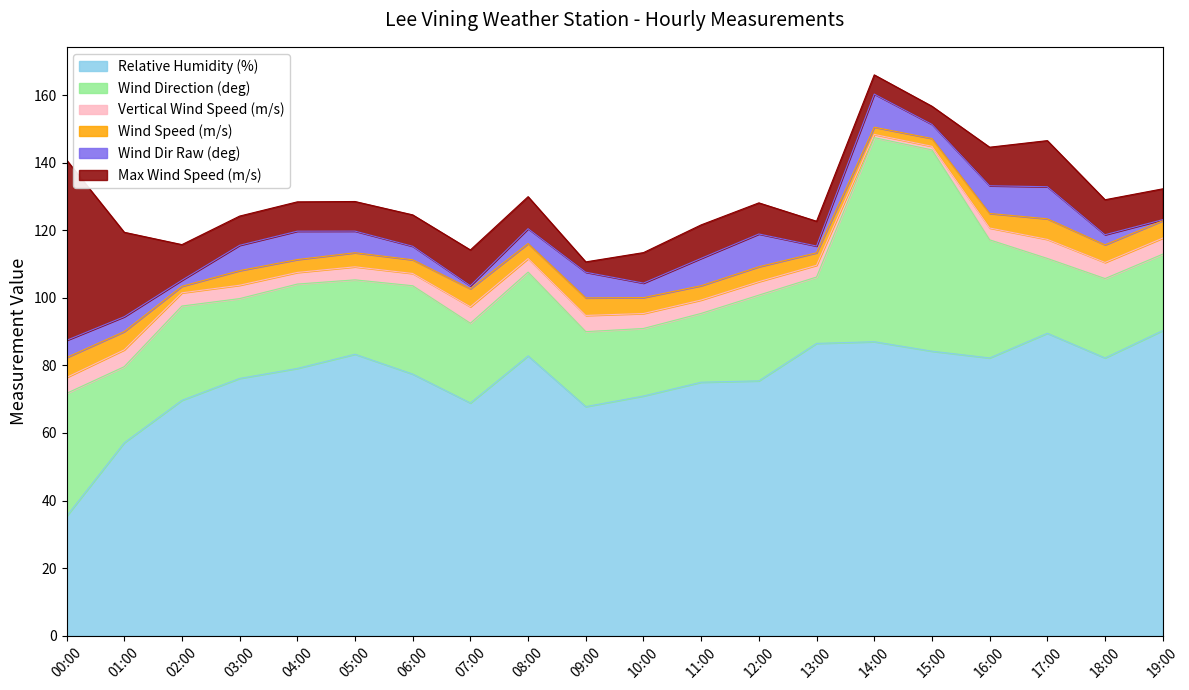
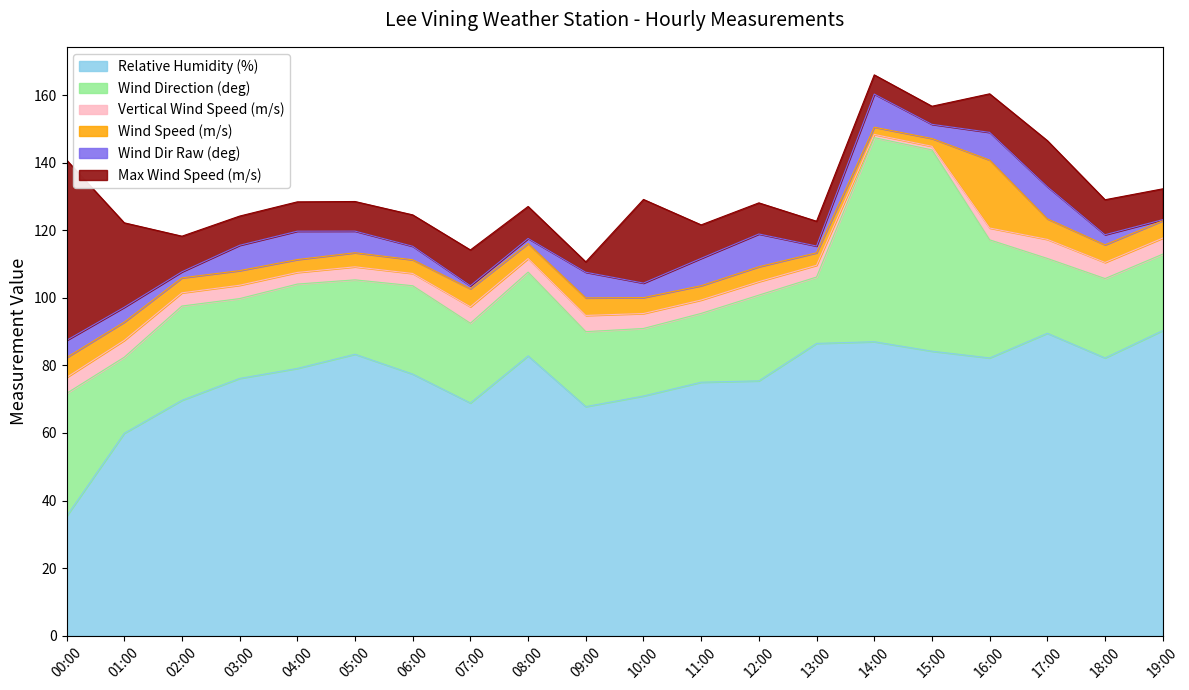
Relative Humidity (%), 01:00: 57 -> 60
Wind Speed (m/s), 02:00: 2 -> 4
Wind Dir Raw (deg), 08:00: 4 -> 2
Max Wind Speed (m/s), 10:00: 9 -> 25
Wind Speed (m/s), 16:00: 4 -> 20
